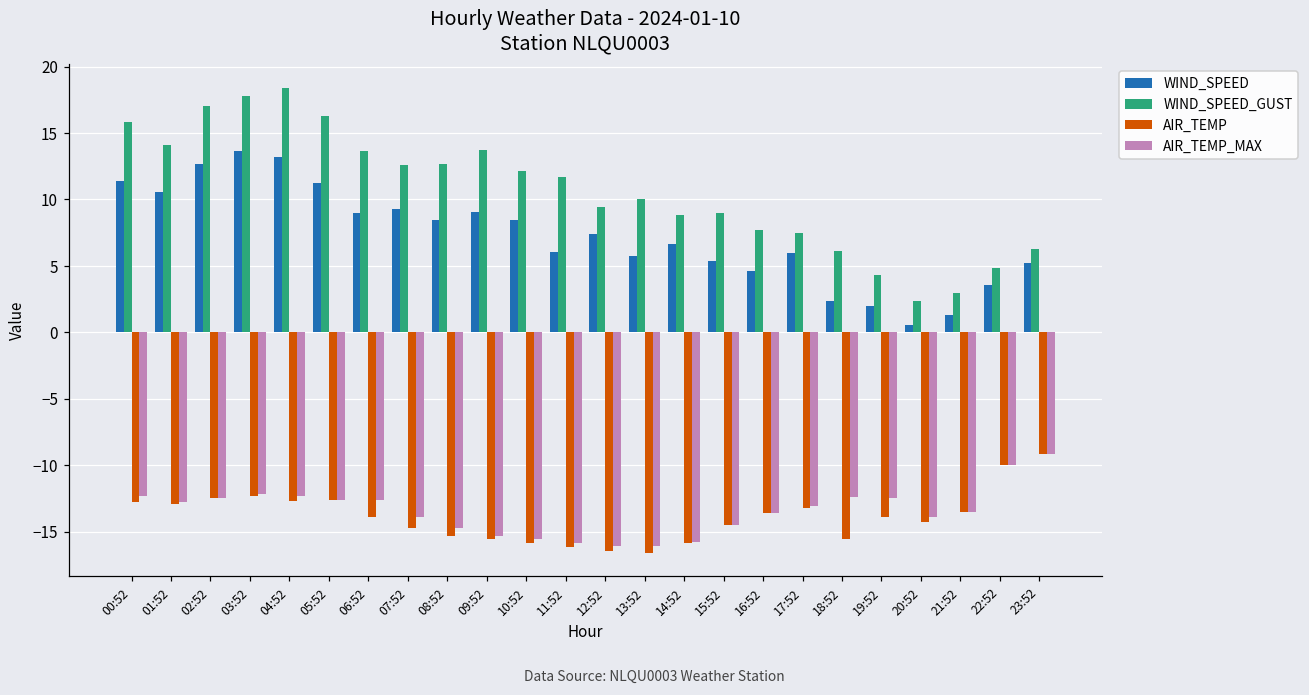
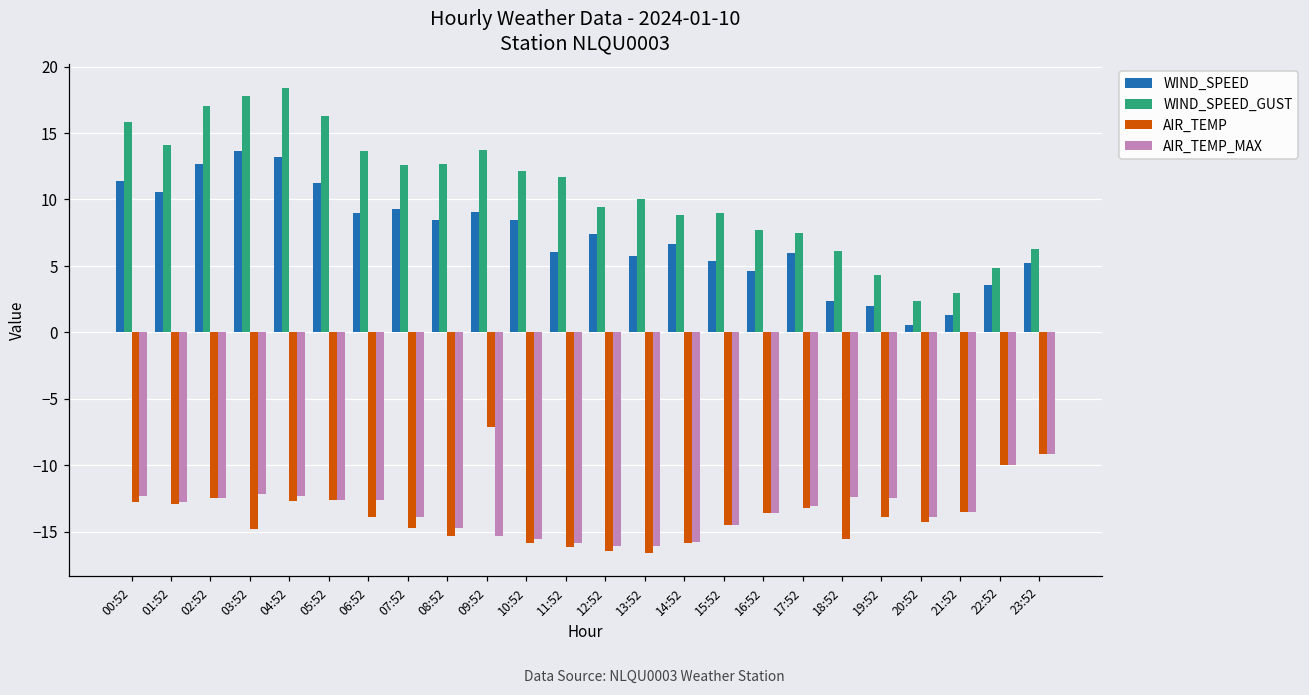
AIR_TEMP, 03:52: -12.3 -> -14.8
AIR_TEMP, 09:52: -15.6 -> -7.1
